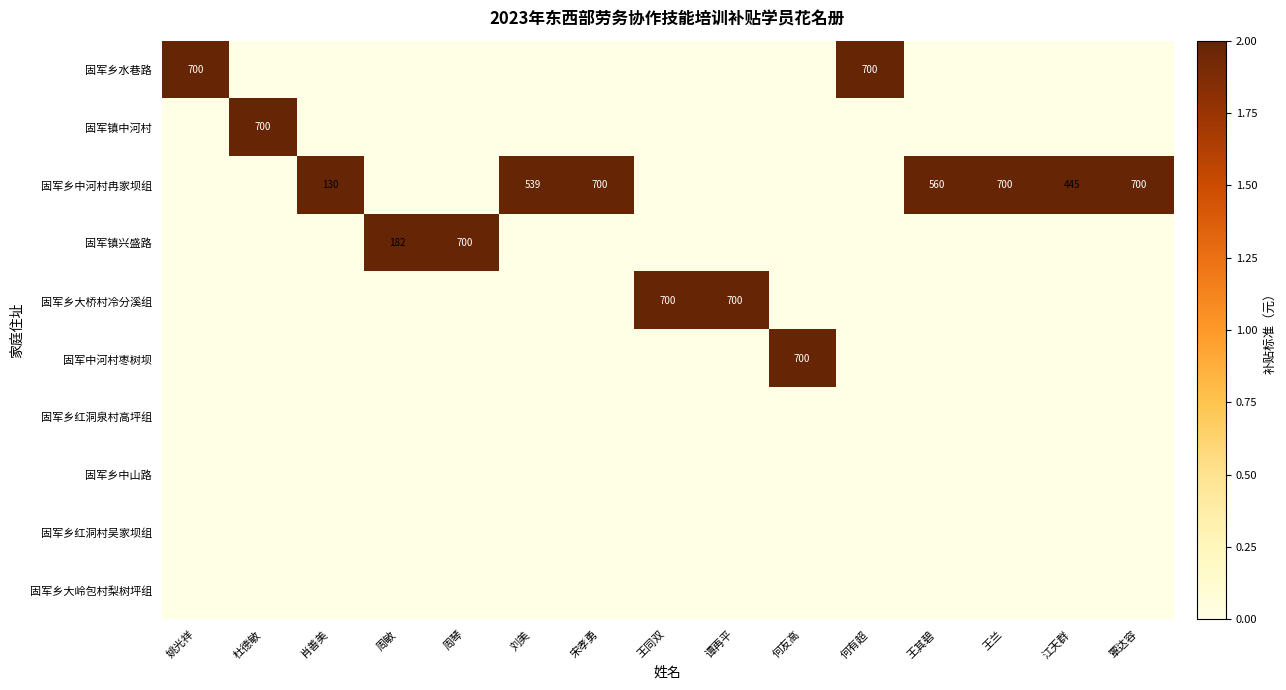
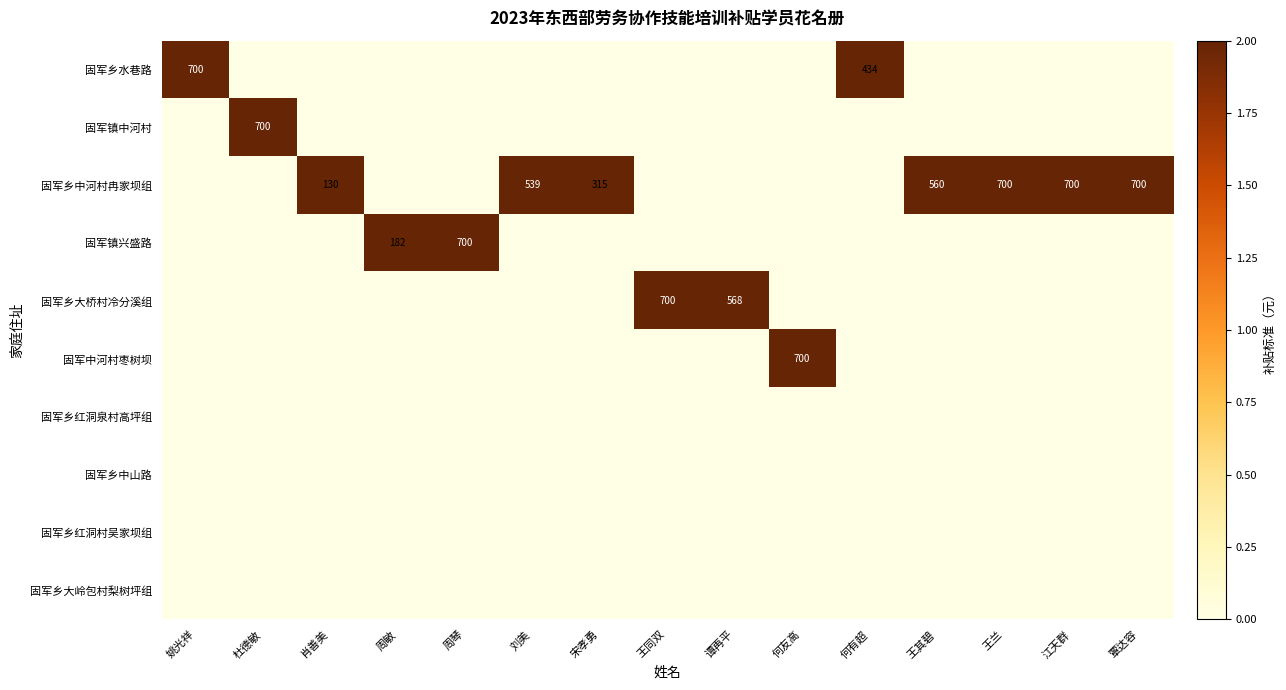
固军乡水巷路, 何有超: 700 -> 434
固军乡中河村冉家坝组, 宋孝勇: 700 -> 315
固军乡中河村冉家坝组, 江天群: 445 -> 700
固军乡大桥村冷分溪组, 谭再平: 700 -> 568
